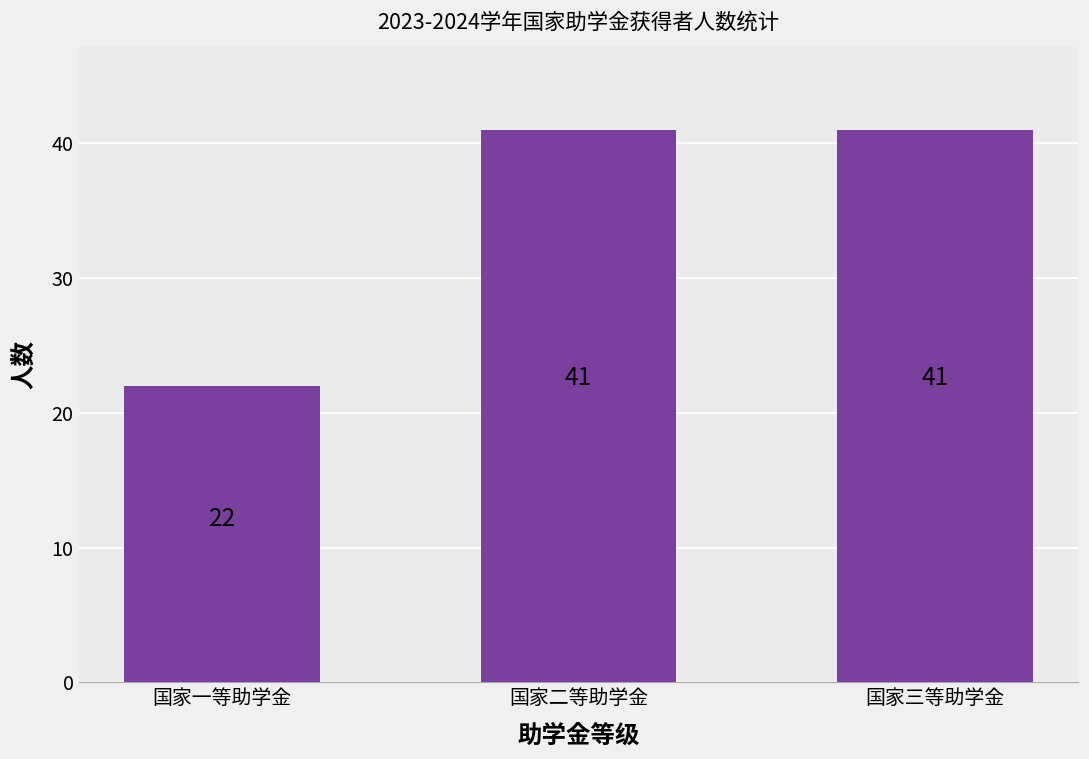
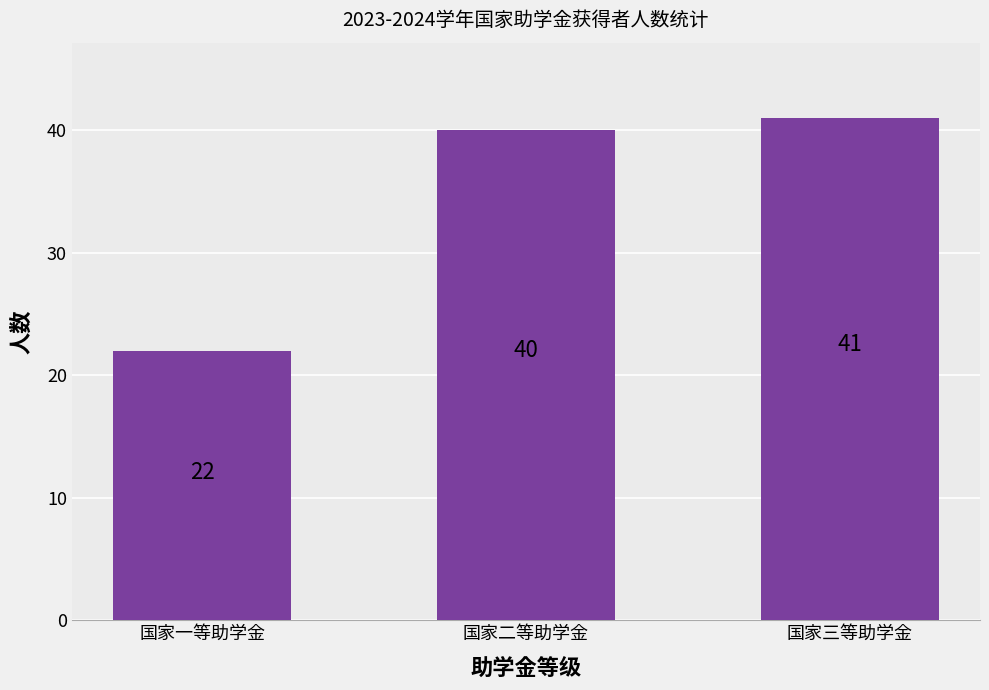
国家二等助学金: 41 -> 40
